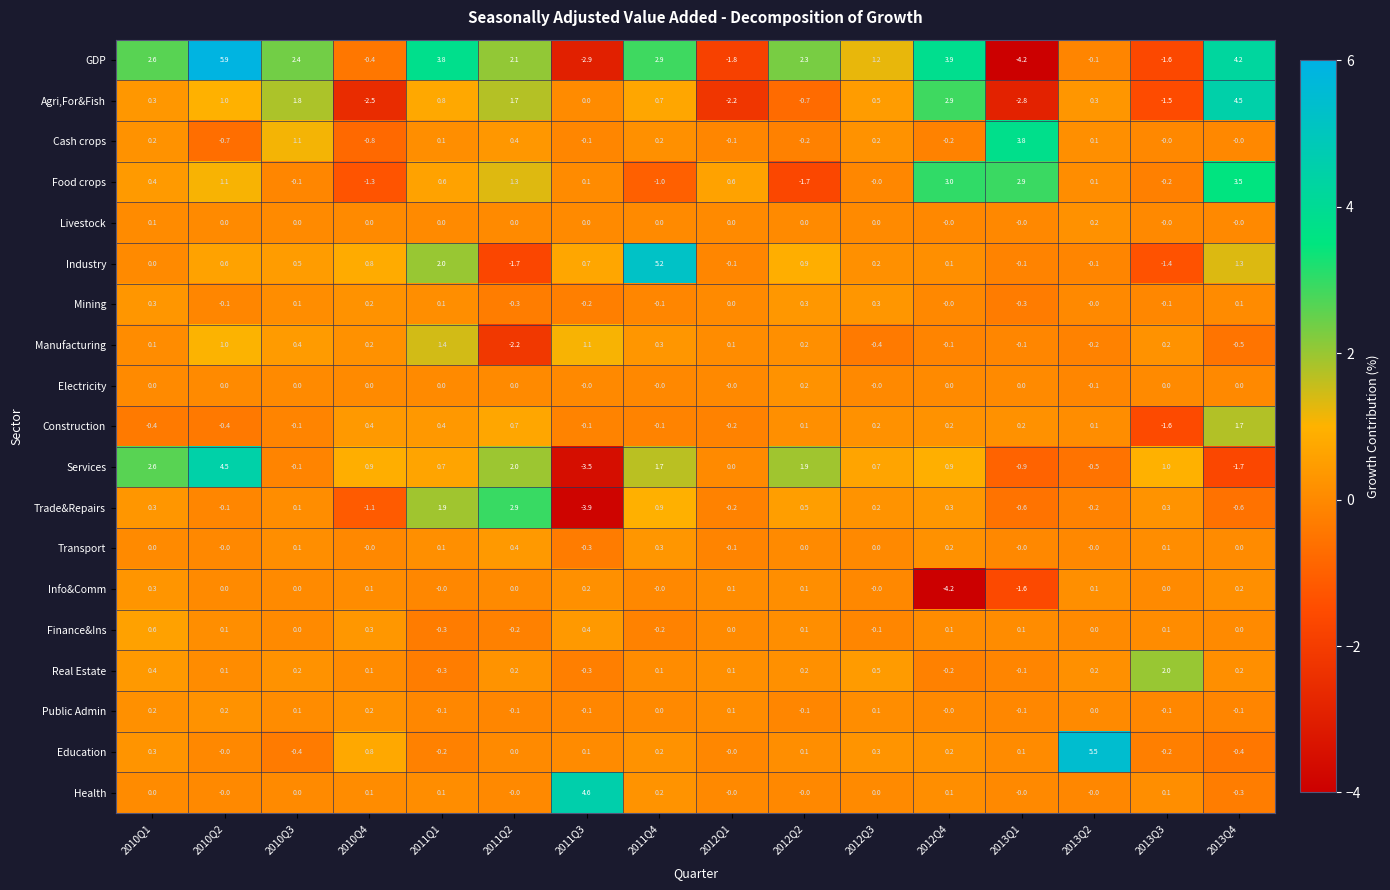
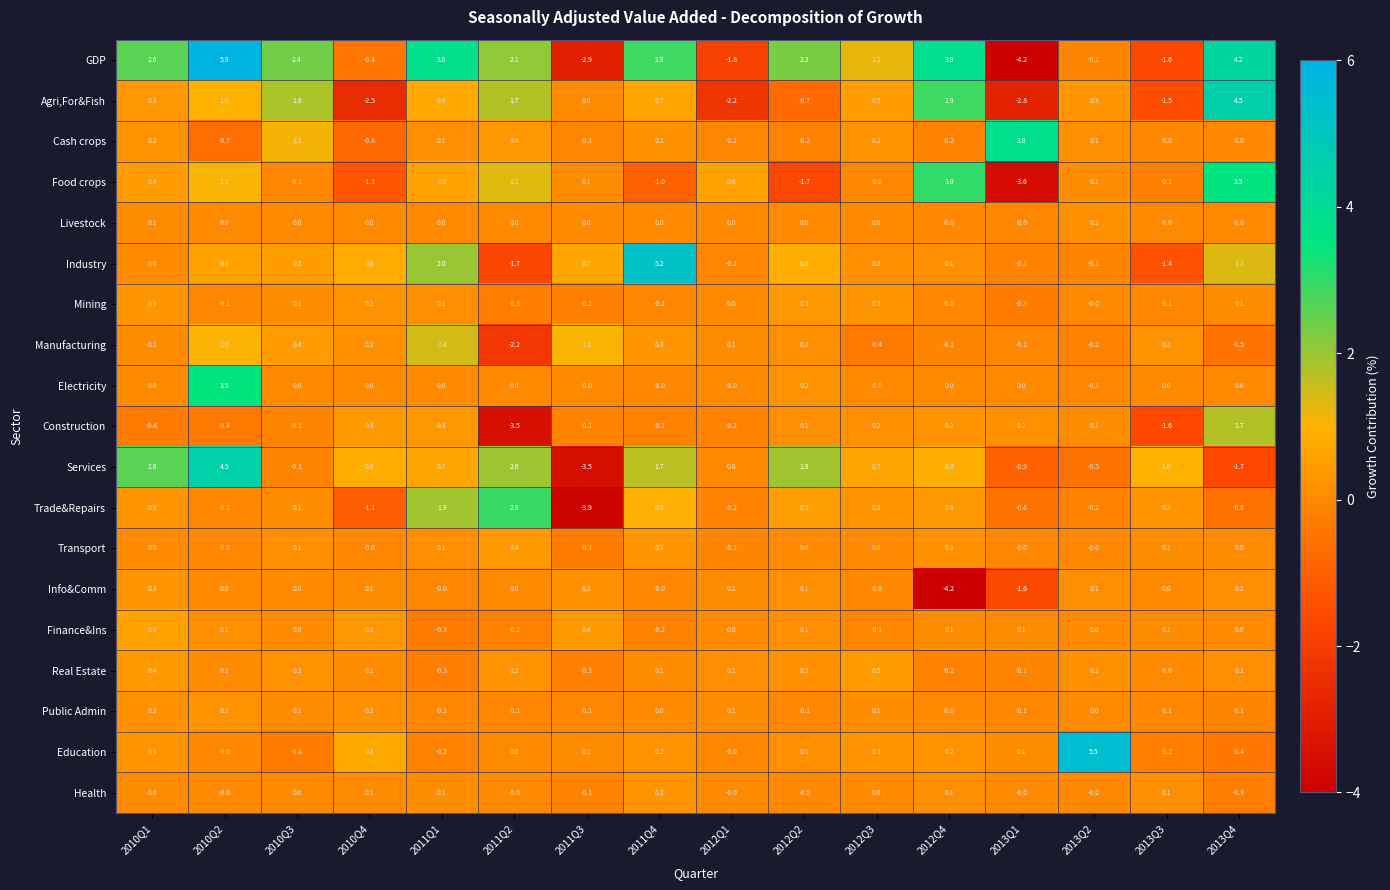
Food crops, 2013Q1: 2.9 -> -3.6
Electricity, 2010Q2: 0.0 -> 3.5
Construction, 2011Q2: 0.7 -> -3.5
Real Estate, 2013Q3: 2.0 -> -0.0
Health, 2011Q3: 4.6 -> -0.1
